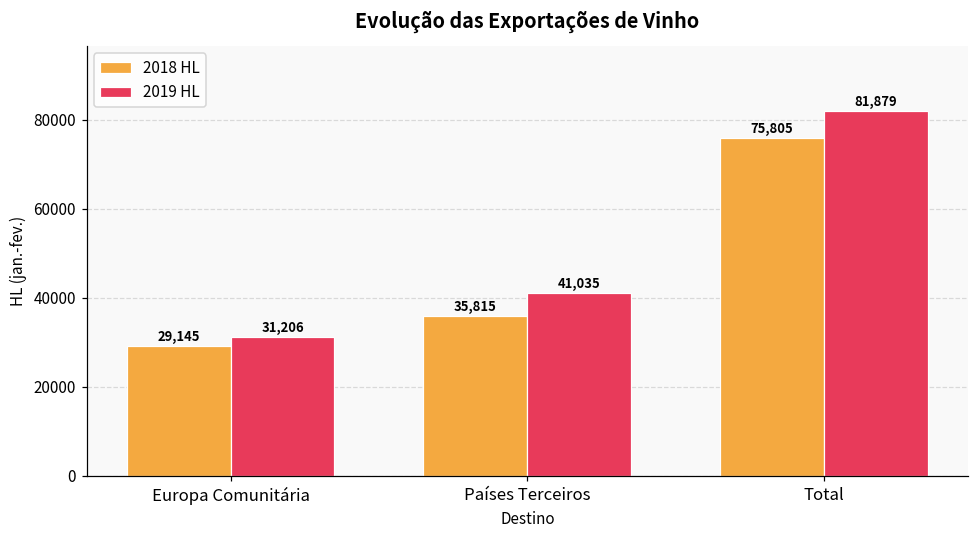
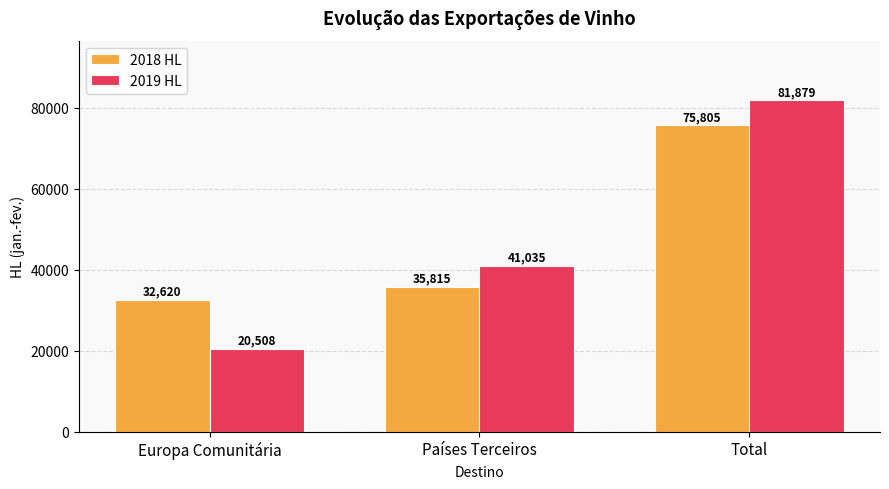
2018 HL, Europa Comunitária: 29,145 -> 32,620
2019 HL, Europa Comunitária: 31,206 -> 20,508
